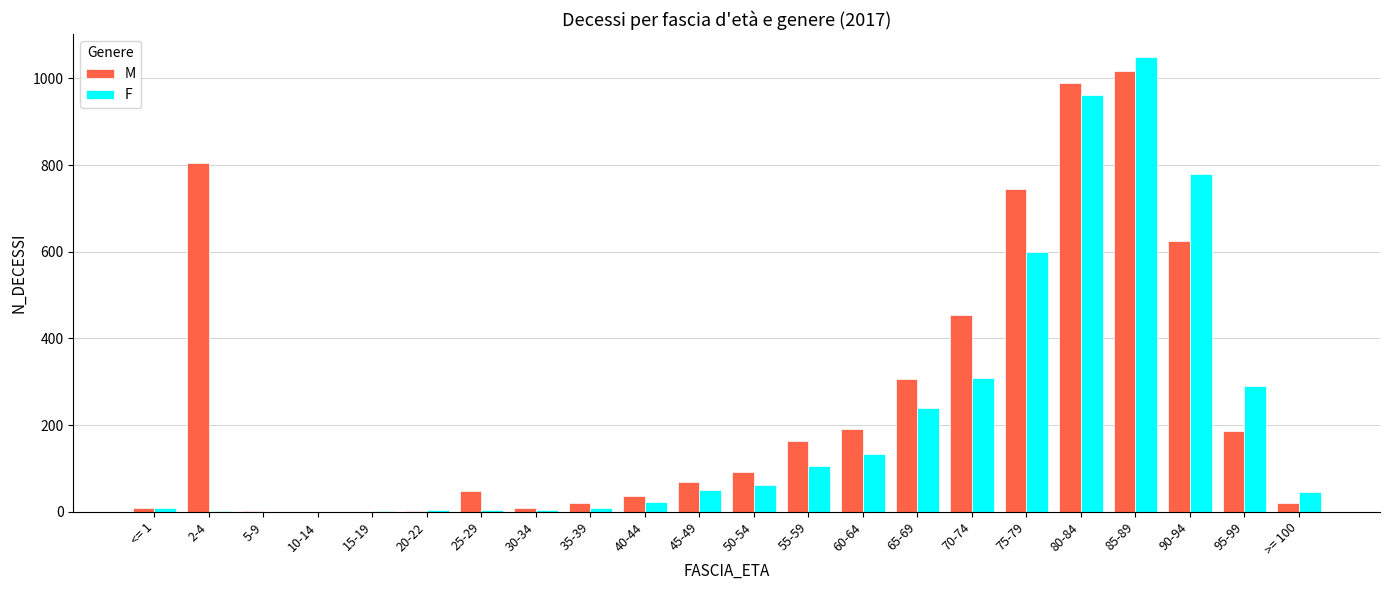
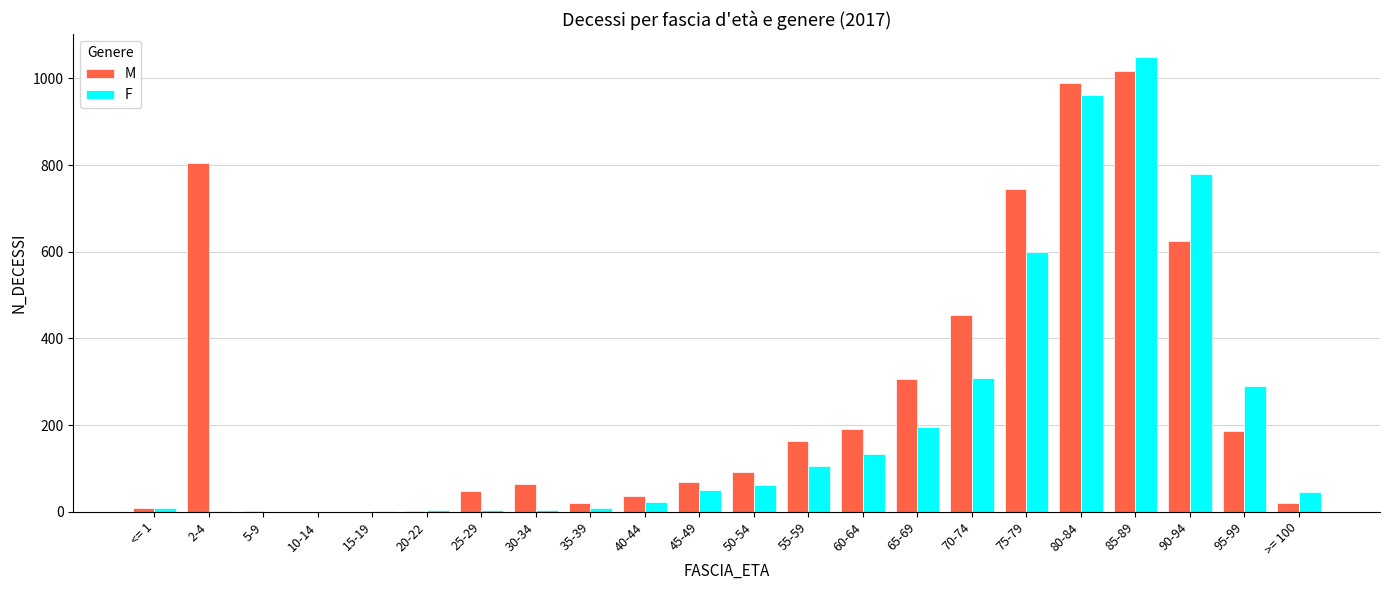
M, 30-34: 10 -> 70
F, 65-69: 240 -> 200
